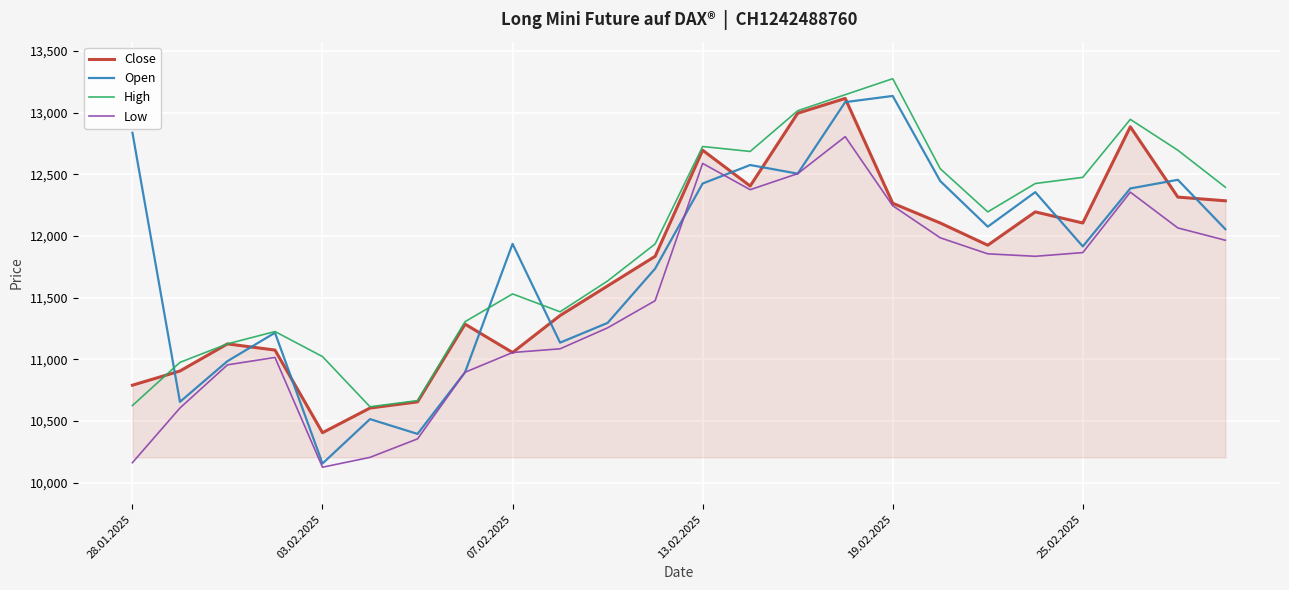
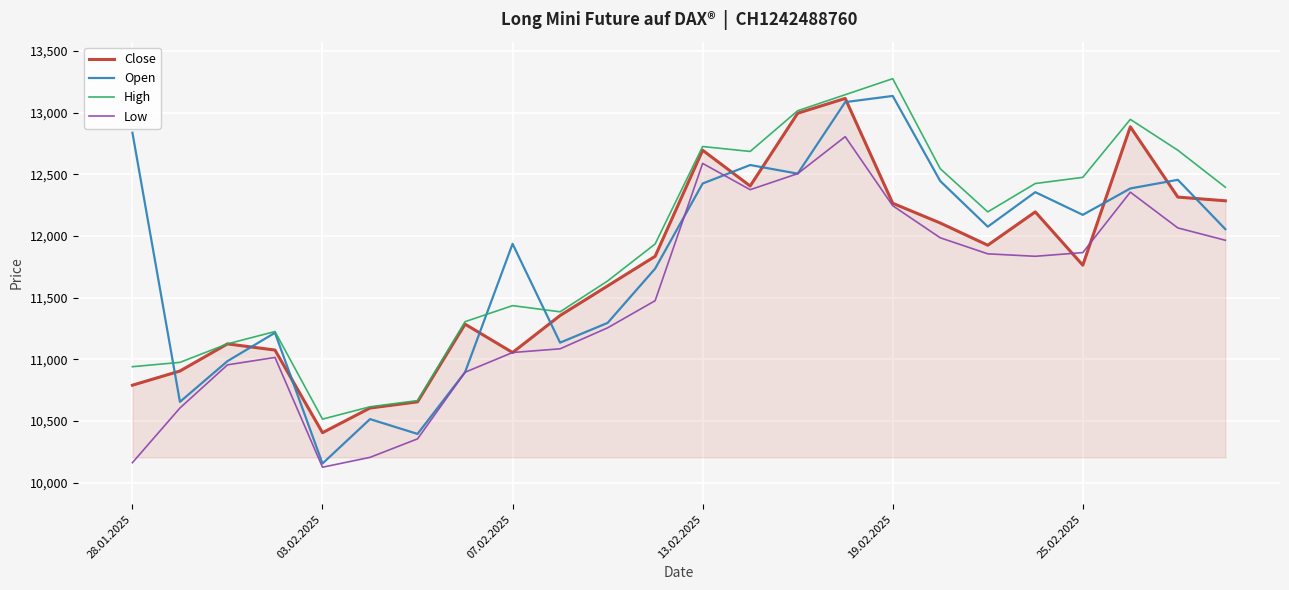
High, 28.01.2025: 10,630 -> 10,940
High, 03.02.2025: 11,020 -> 10,520
High, 07.02.2025: 11,530 -> 11,440
Close, 25.02.2025: 12,110 -> 11,760
Open, 25.02.2025: 11,920 -> 12,170
